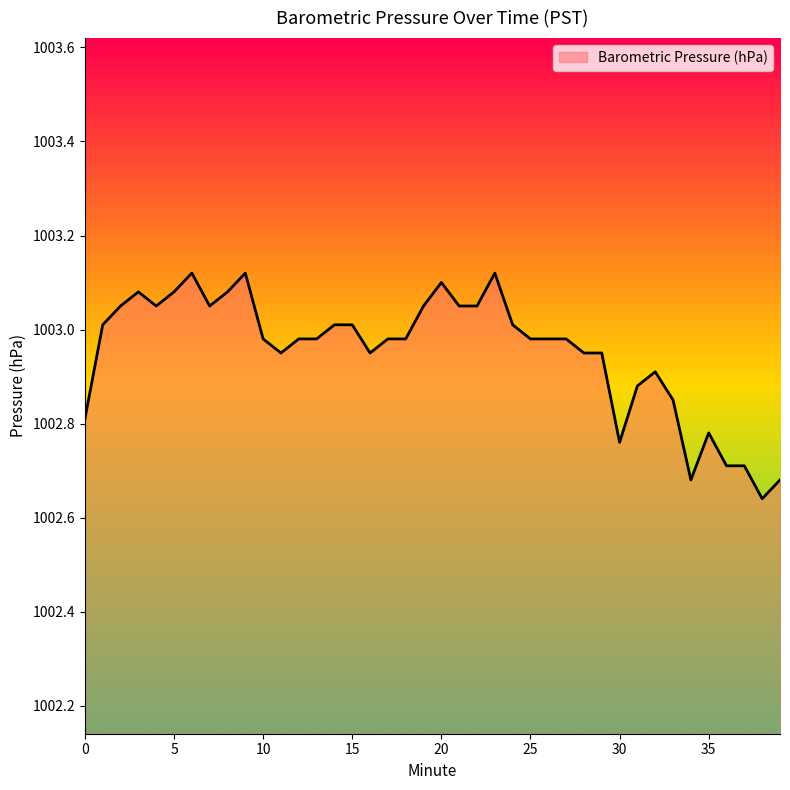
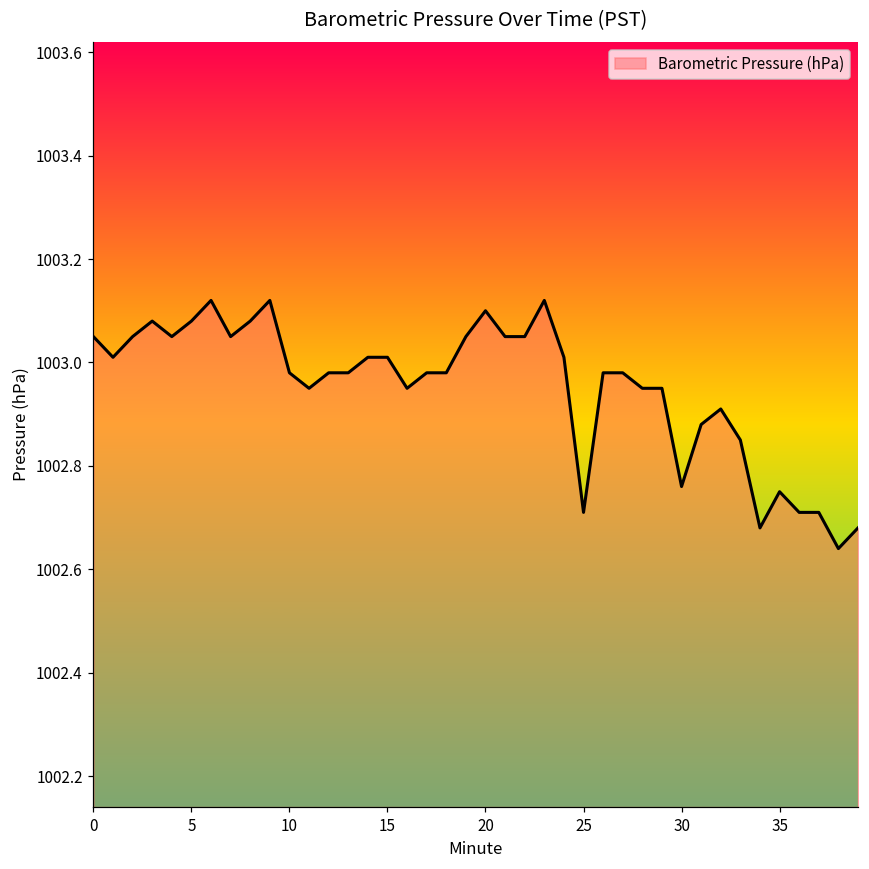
0: 1002.81 -> 1003.05
25: 1002.98 -> 1002.71
35: 1002.78 -> 1002.75
